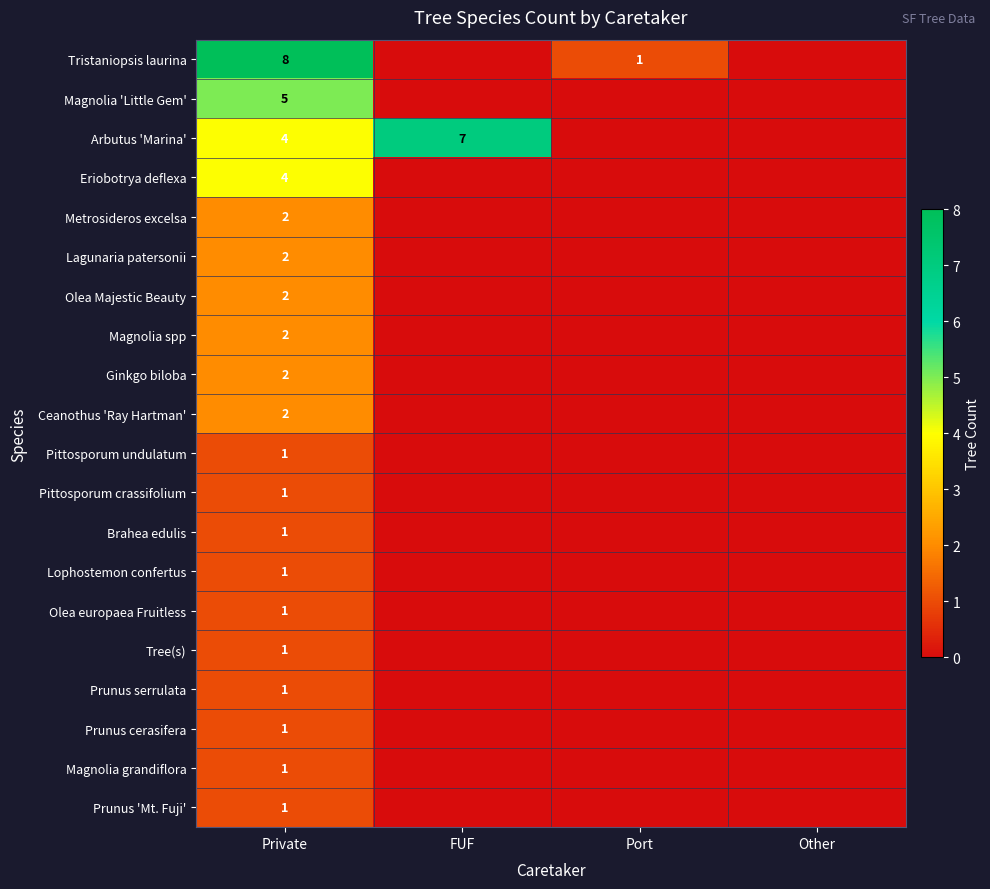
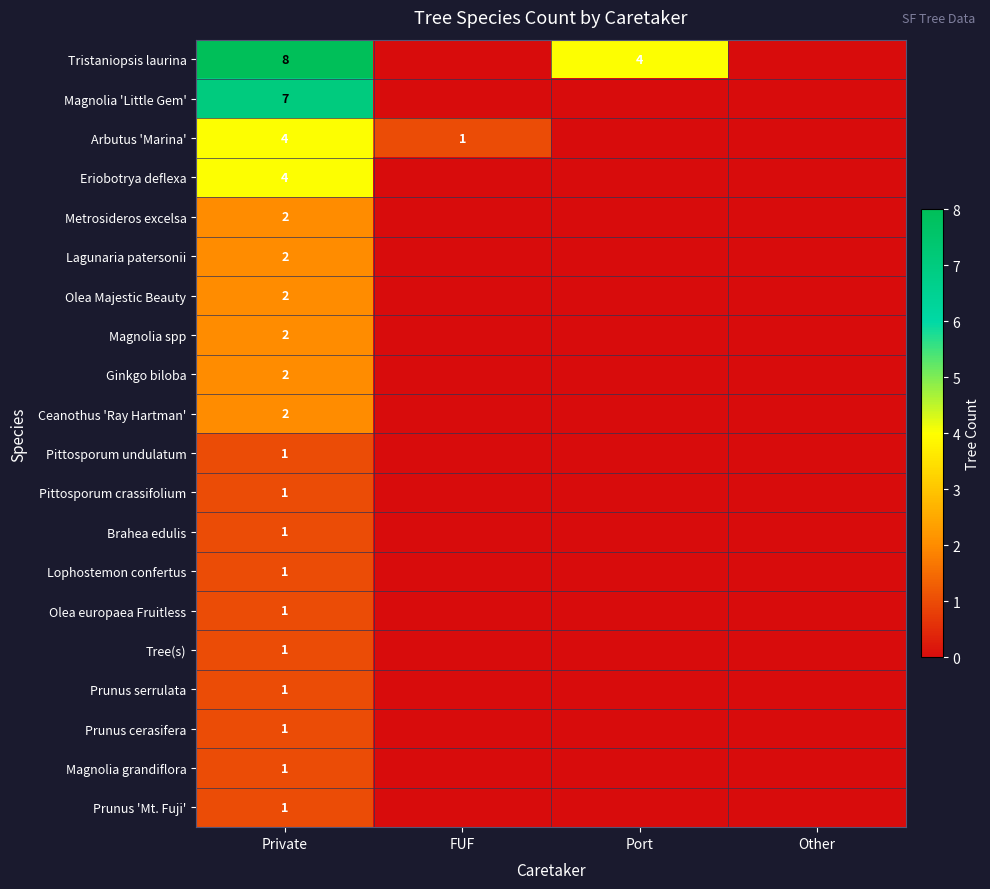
Tristaniopsis laurina, Port: 1 -> 4
Magnolia 'Little Gem', Private: 5 -> 7
Arbutus 'Marina', FUF: 7 -> 1
